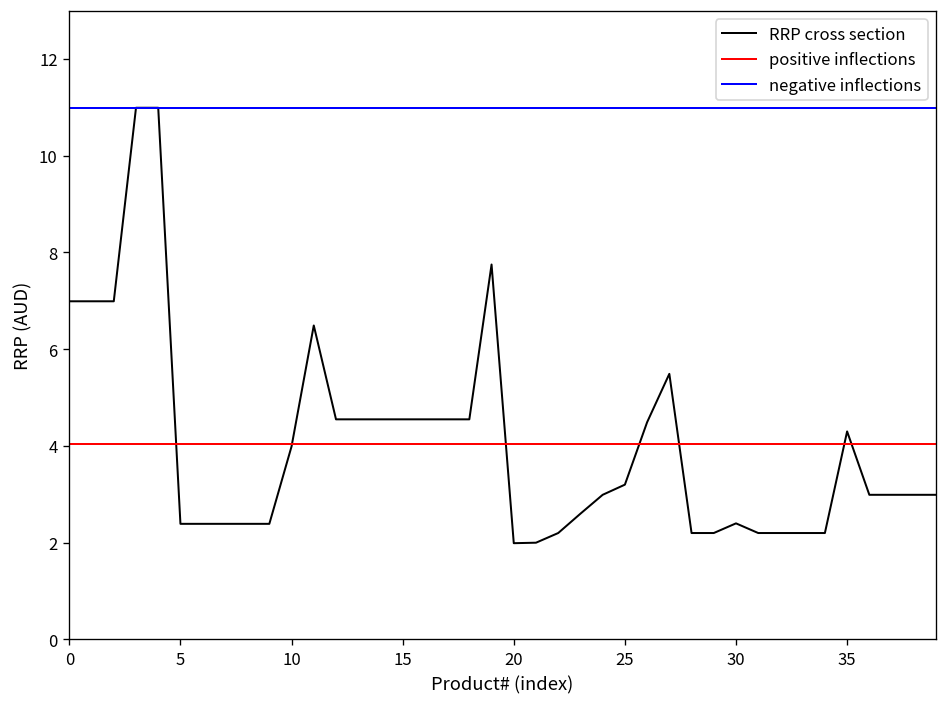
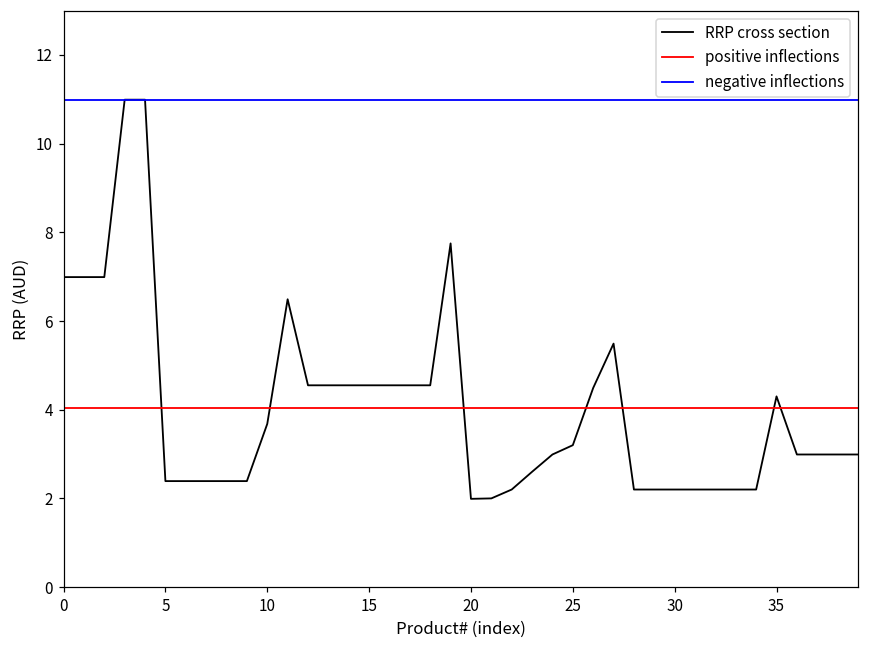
10: 4.0 -> 3.7
30: 2.4 -> 2.2
